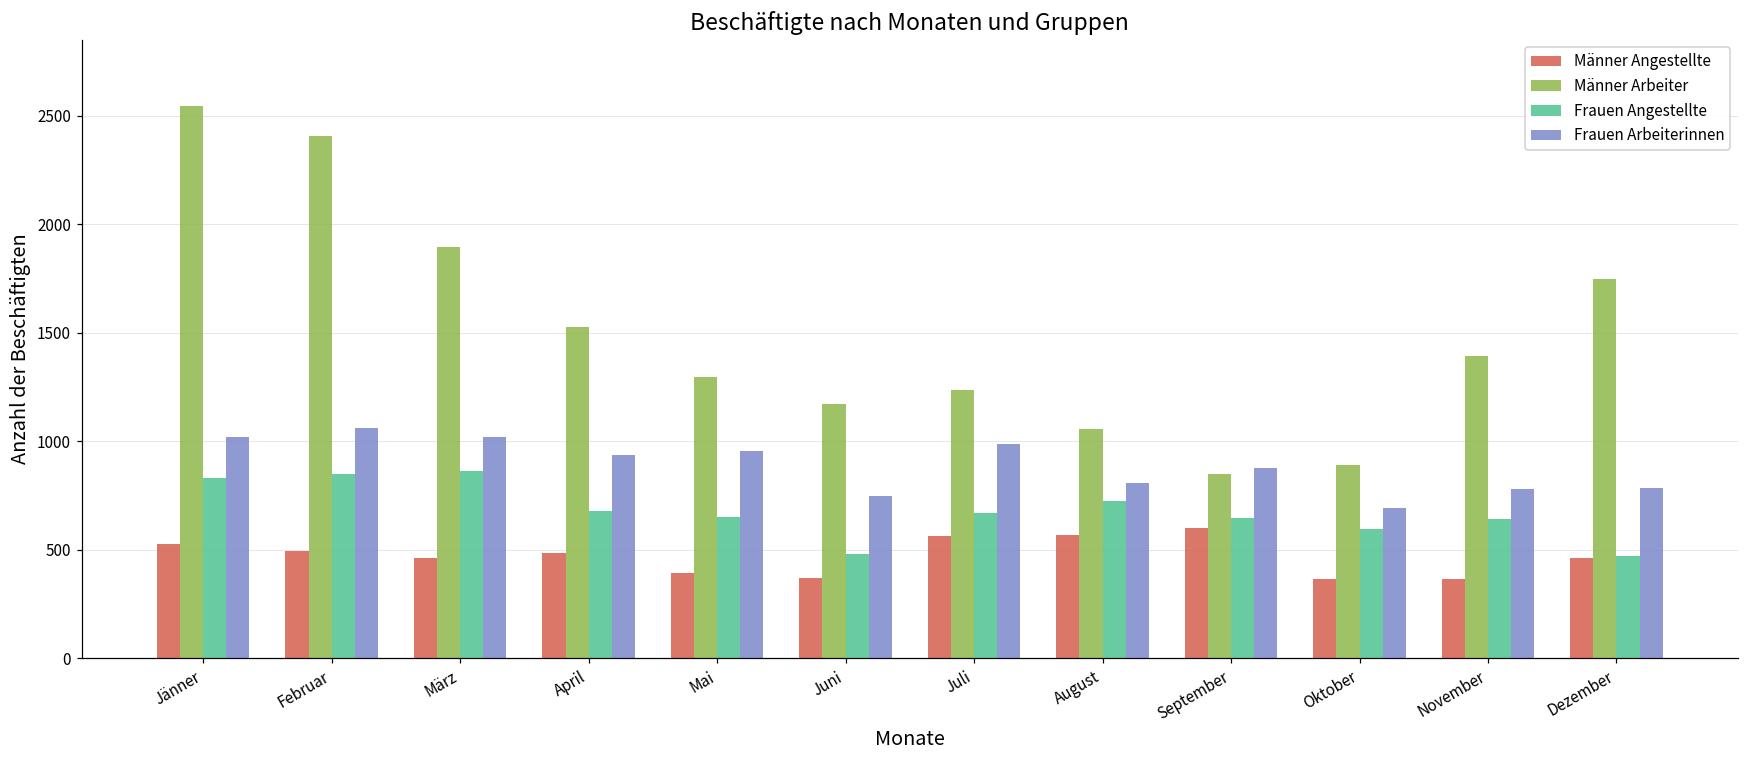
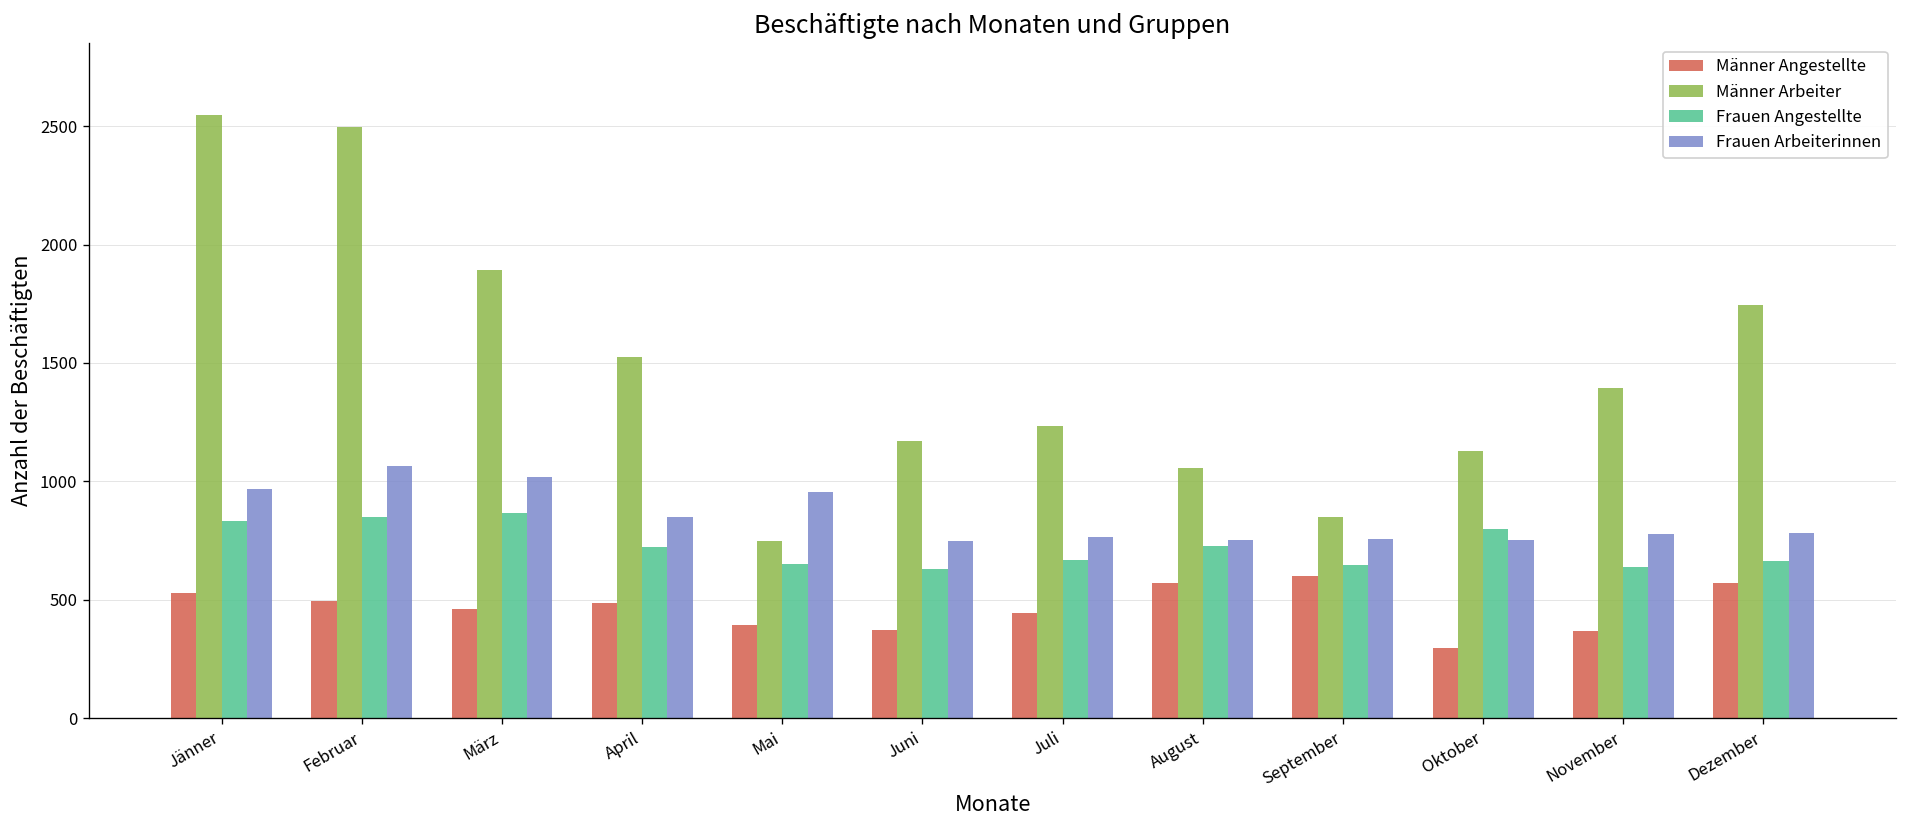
Frauen Arbeiterinnen, Jänner: 1020 -> 970
Männer Arbeiter, Februar: 2410 -> 2500
Frauen Angestellte, April: 680 -> 720
Frauen Arbeiterinnen, April: 940 -> 850
Männer Arbeiter, Mai: 1300 -> 750
Frauen Angestellte, Juni: 480 -> 630
Männer Angestellte, Juli: 570 -> 440
Frauen Arbeiterinnen, Juli: 990 -> 770
Frauen Arbeiterinnen, August: 810 -> 750
Frauen Arbeiterinnen, September: 880 -> 760
Männer Angestellte, Oktober: 370 -> 300
Männer Arbeiter, Oktober: 890 -> 1130
Frauen Angestellte, Oktober: 600 -> 800
Frauen Arbeiterinnen, Oktober: 690 -> 750
Männer Angestellte, Dezember: 460 -> 570
Frauen Angestellte, Dezember: 470 -> 660
